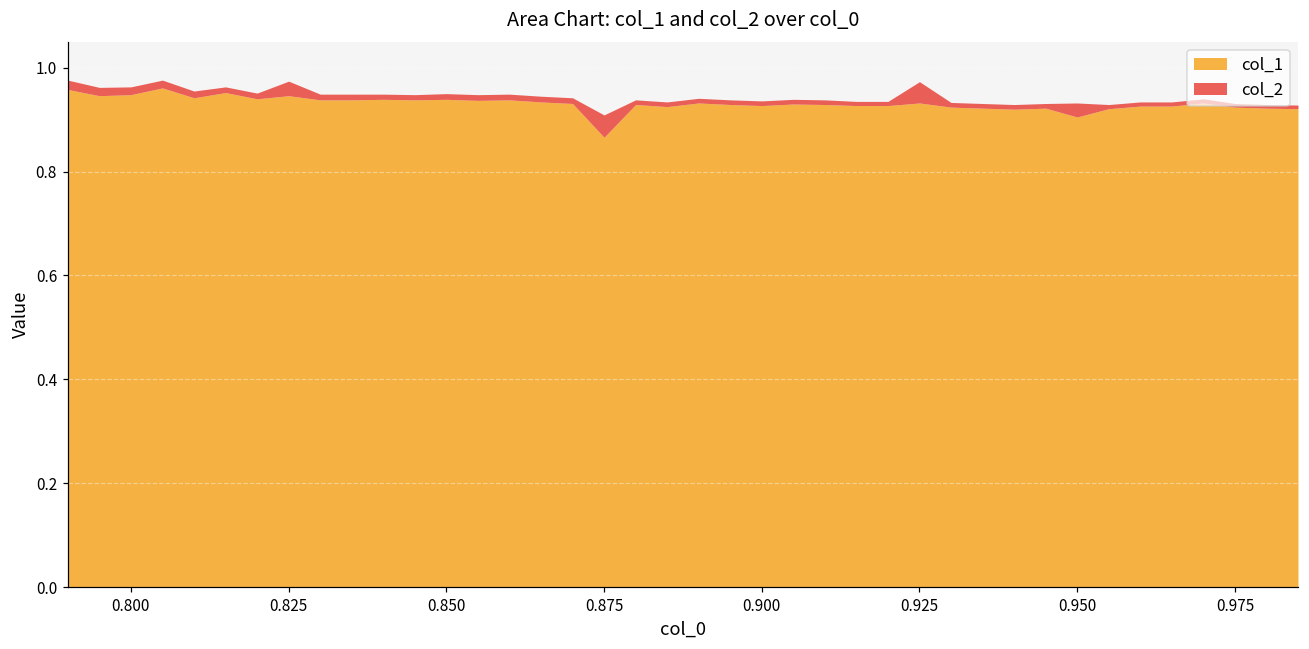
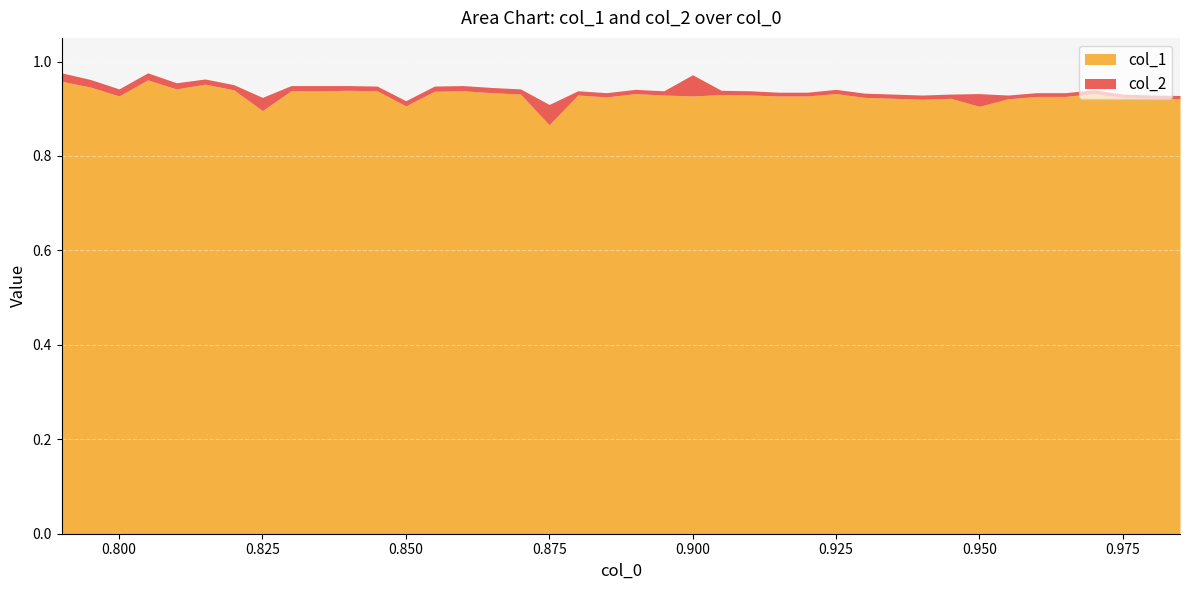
col_1, 0.800: 0.95 -> 0.93
col_1, 0.825: 0.95 -> 0.90
col_1, 0.850: 0.94 -> 0.91
col_2, 0.900: 0.01 -> 0.05
col_2, 0.925: 0.04 -> 0.01
